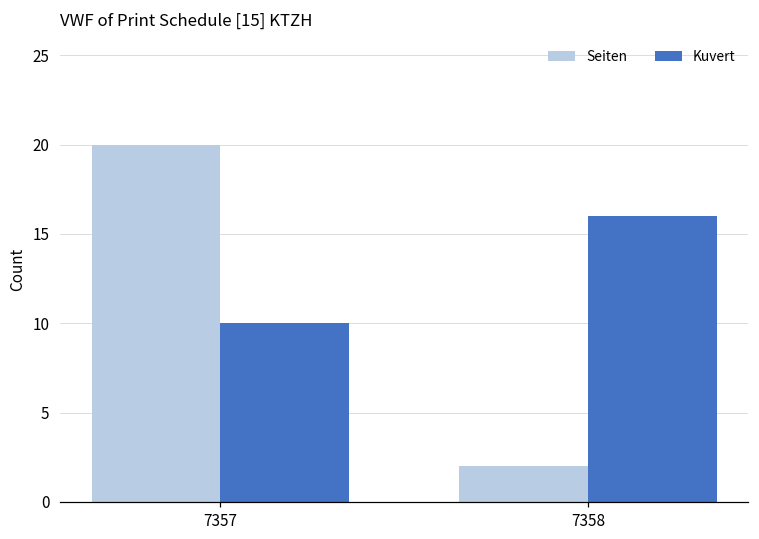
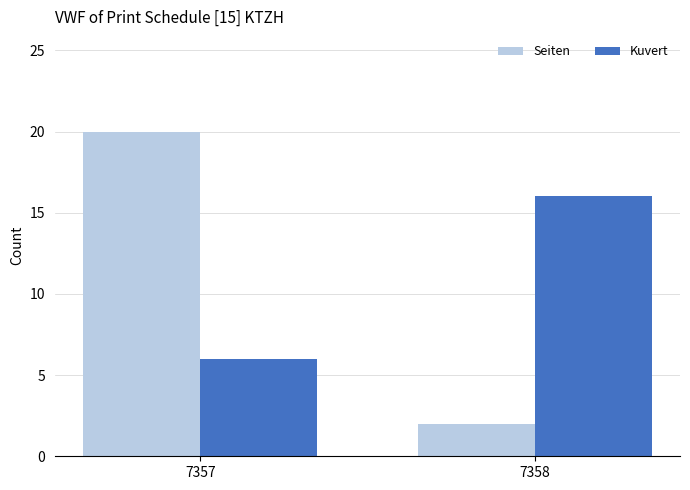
Kuvert, 7357: 10 -> 6
